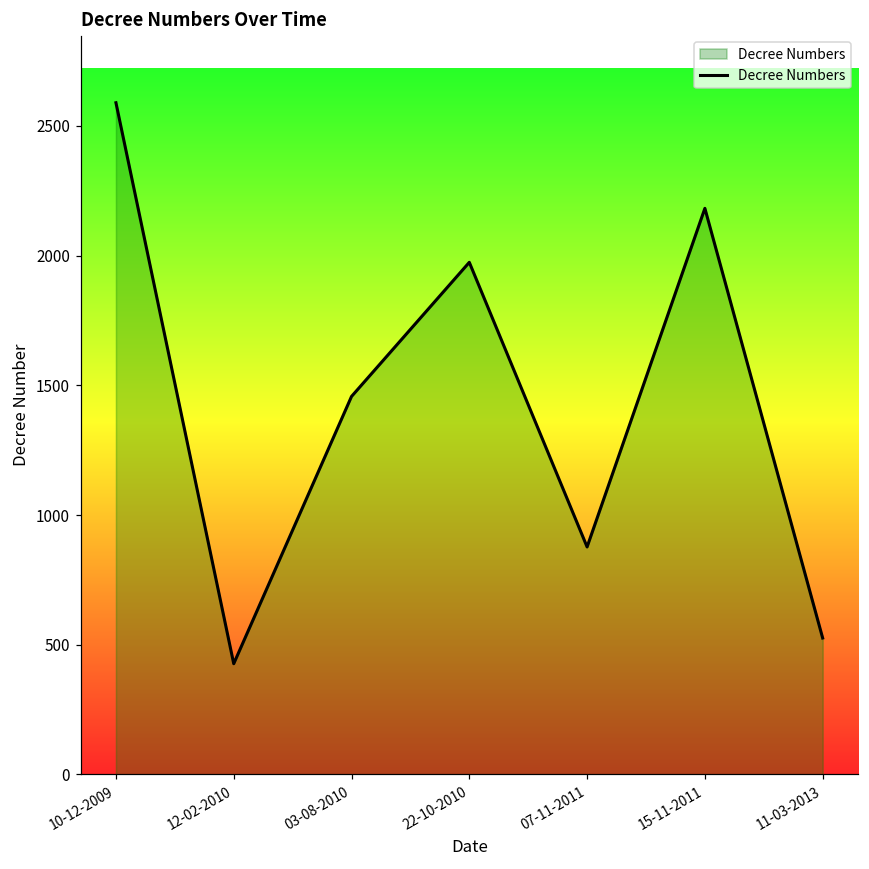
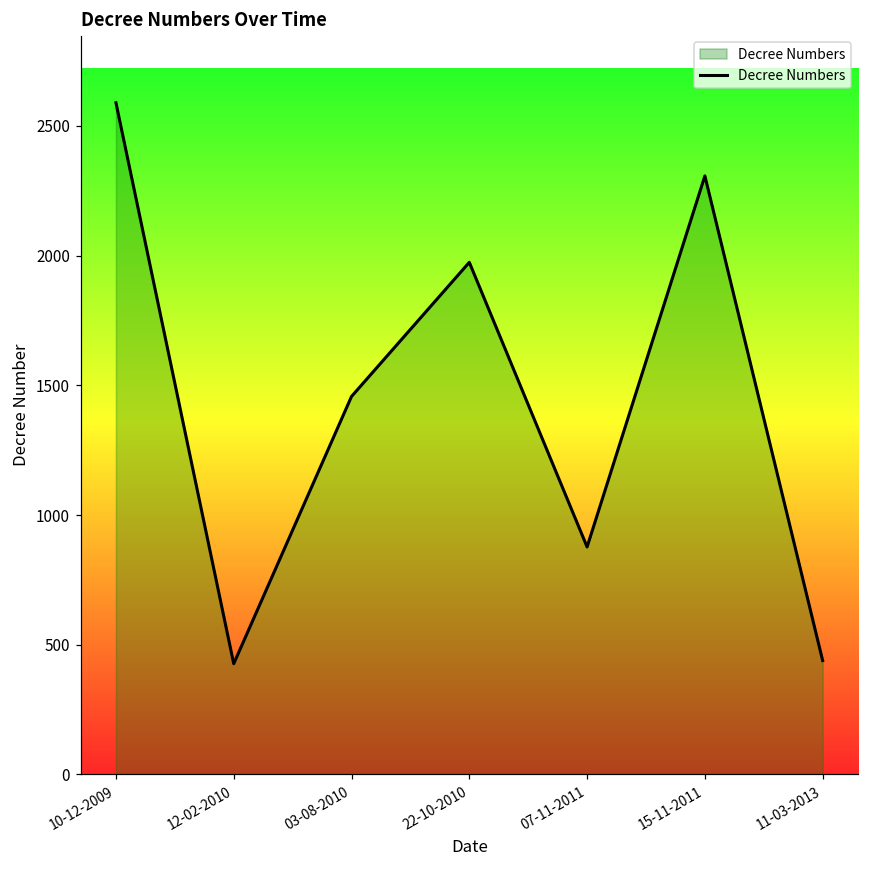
15-11-2011: 2180 -> 2310
11-03-2013: 530 -> 440
